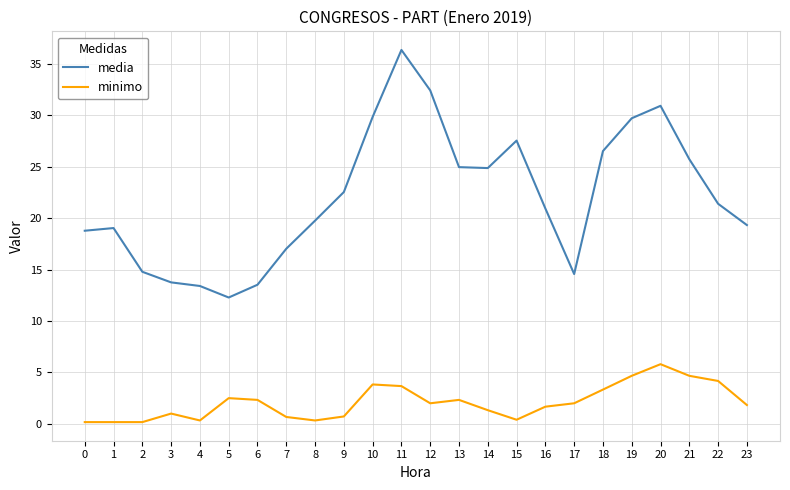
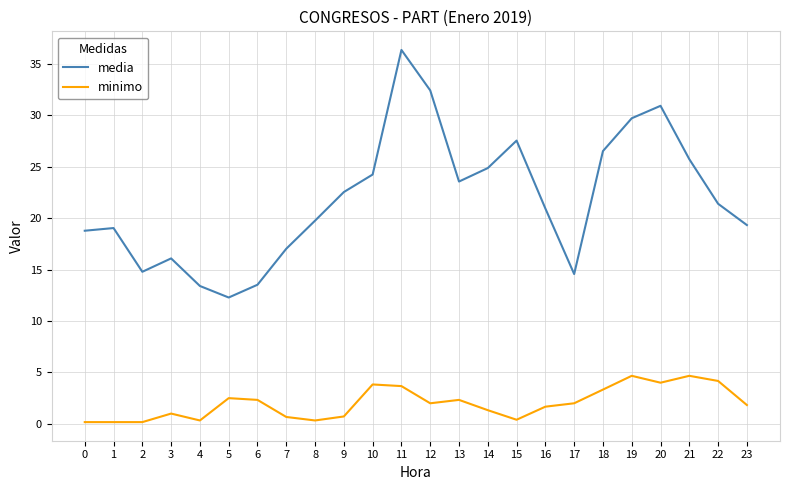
media, 3: 13.8 -> 16.1
media, 10: 29.8 -> 24.2
media, 13: 25.0 -> 23.6
minimo, 20: 5.8 -> 4.0
